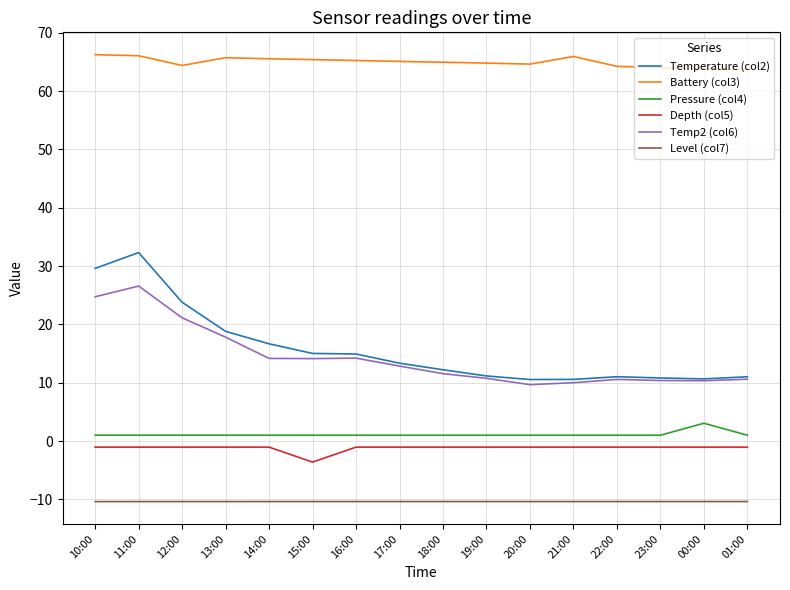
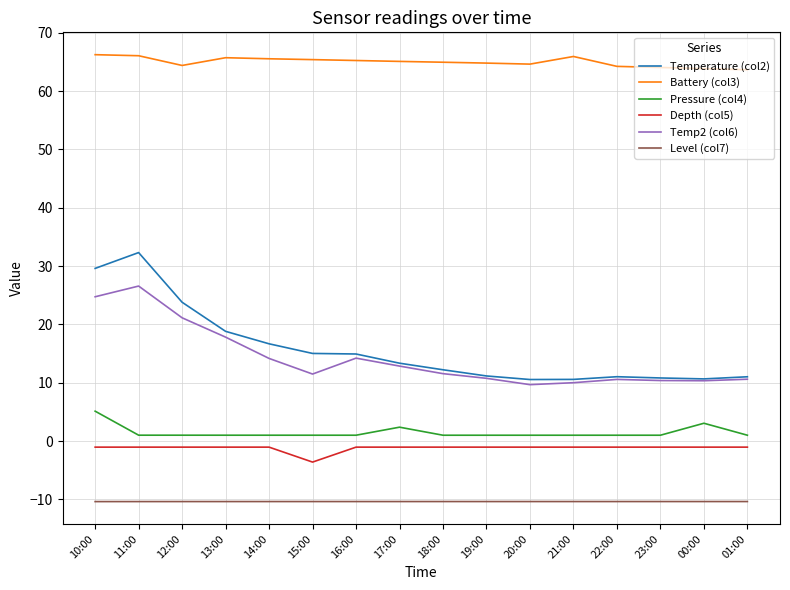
Pressure (col4), 10:00: 1 -> 5
Temp2 (col6), 15:00: 14 -> 11
Pressure (col4), 17:00: 1 -> 2
